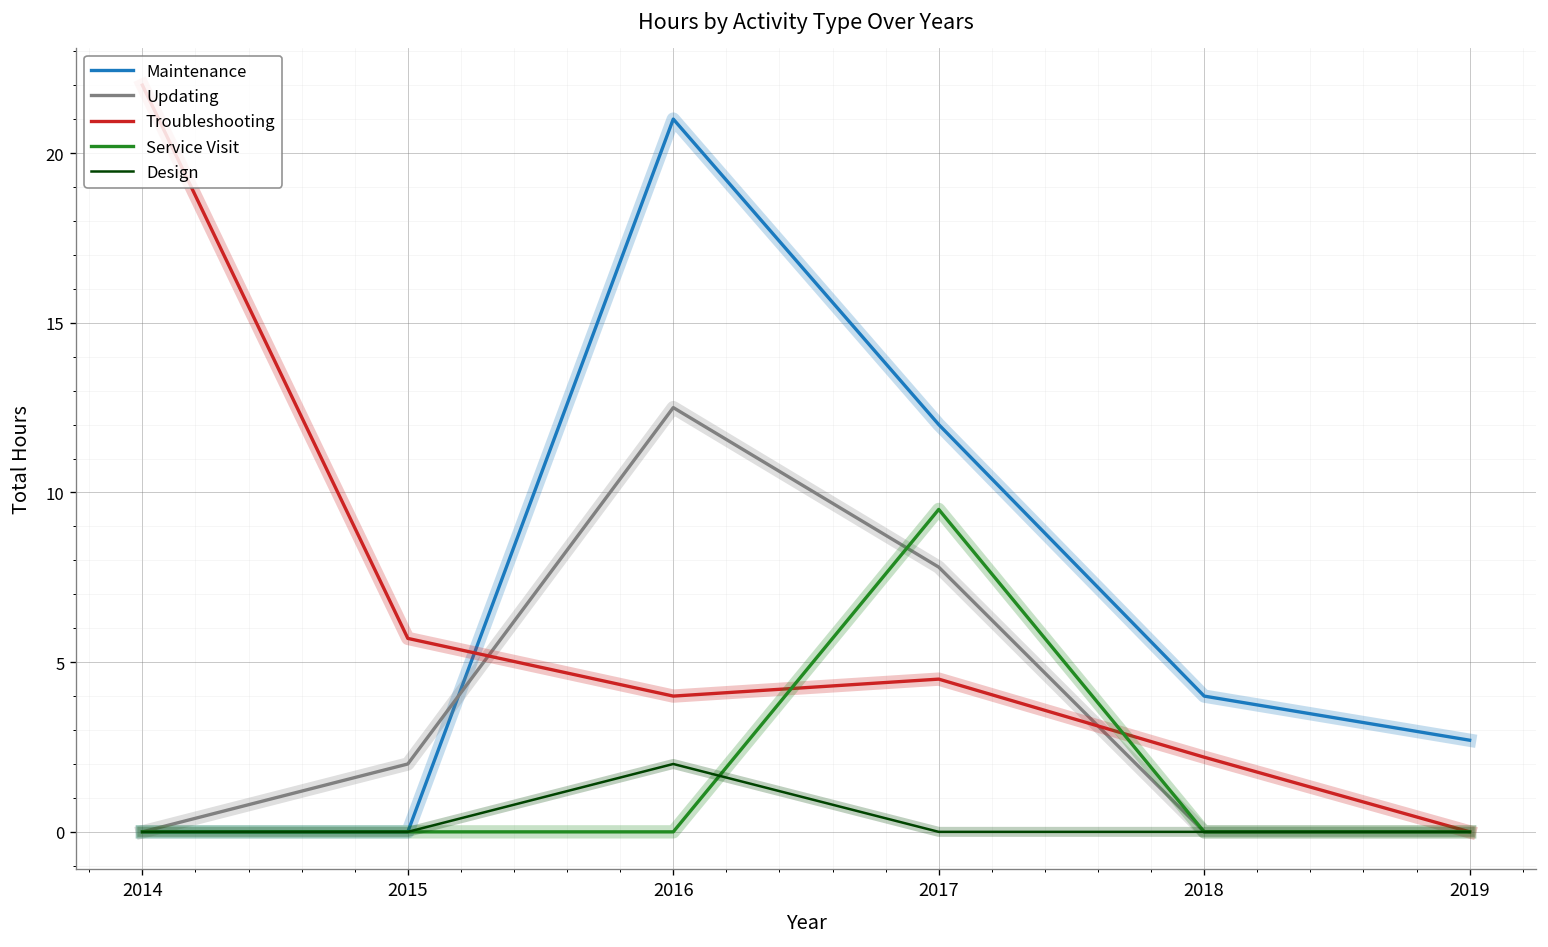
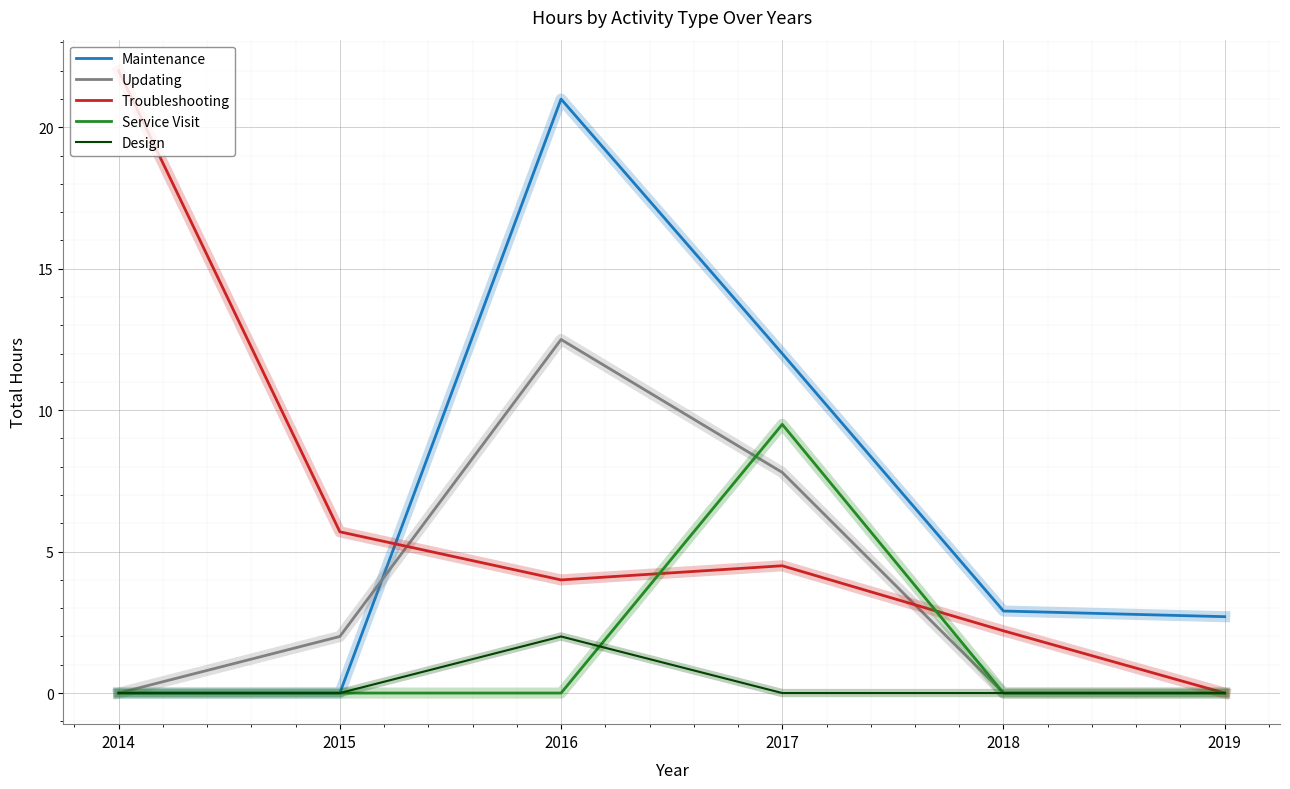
Maintenance, 2018: 4.0 -> 2.9
